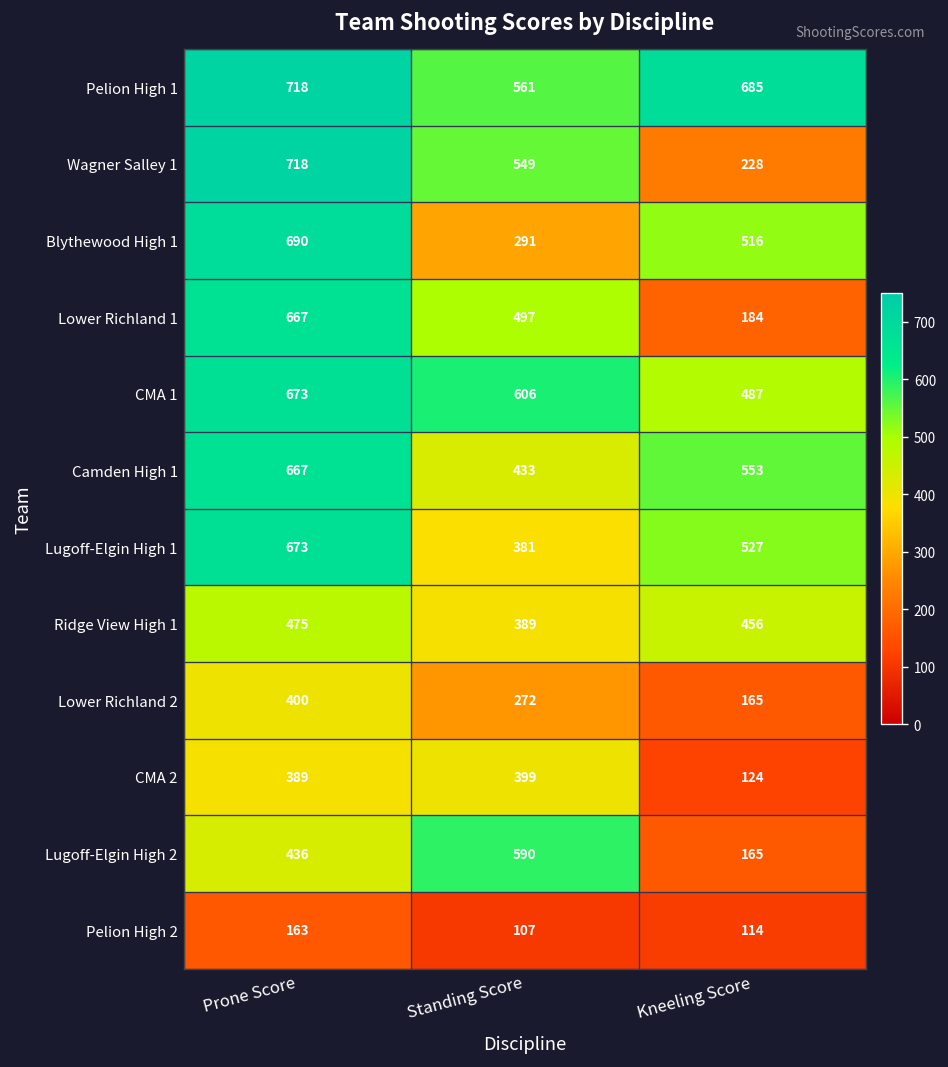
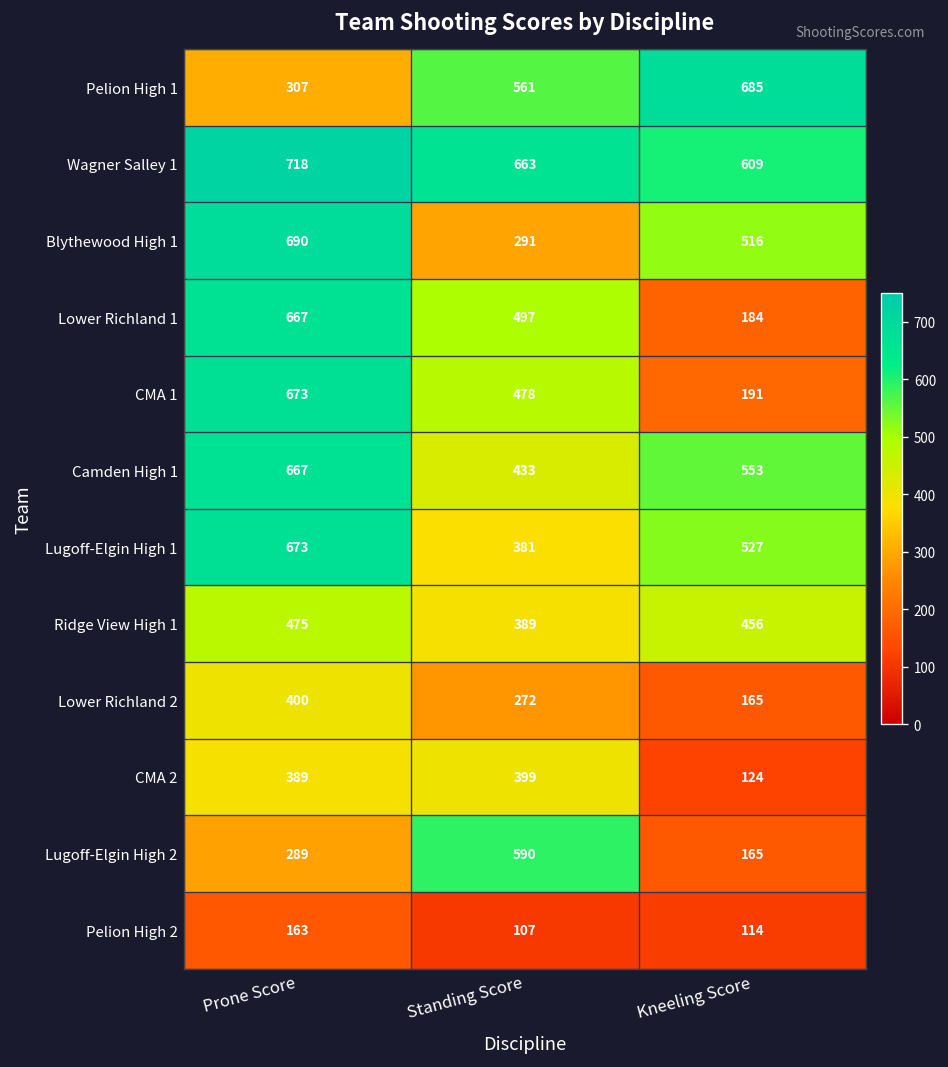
Pelion High 1, Prone Score: 718 -> 307
Wagner Salley 1, Standing Score: 549 -> 663
Wagner Salley 1, Kneeling Score: 228 -> 609
CMA 1, Standing Score: 606 -> 478
CMA 1, Kneeling Score: 487 -> 191
Lugoff-Elgin High 2, Prone Score: 436 -> 289
